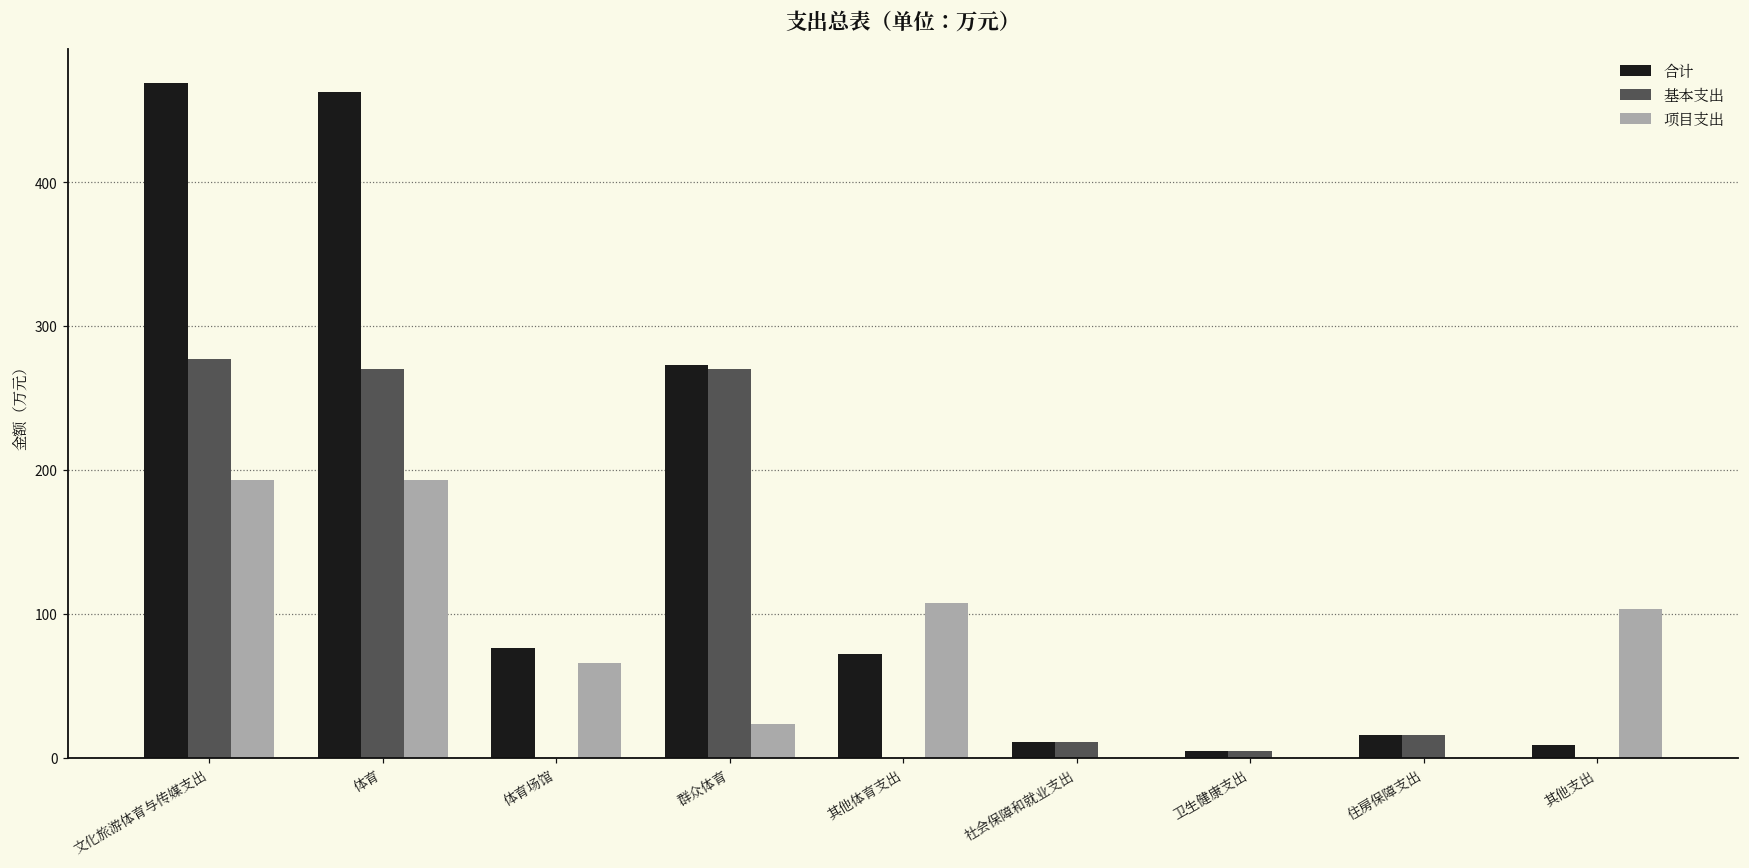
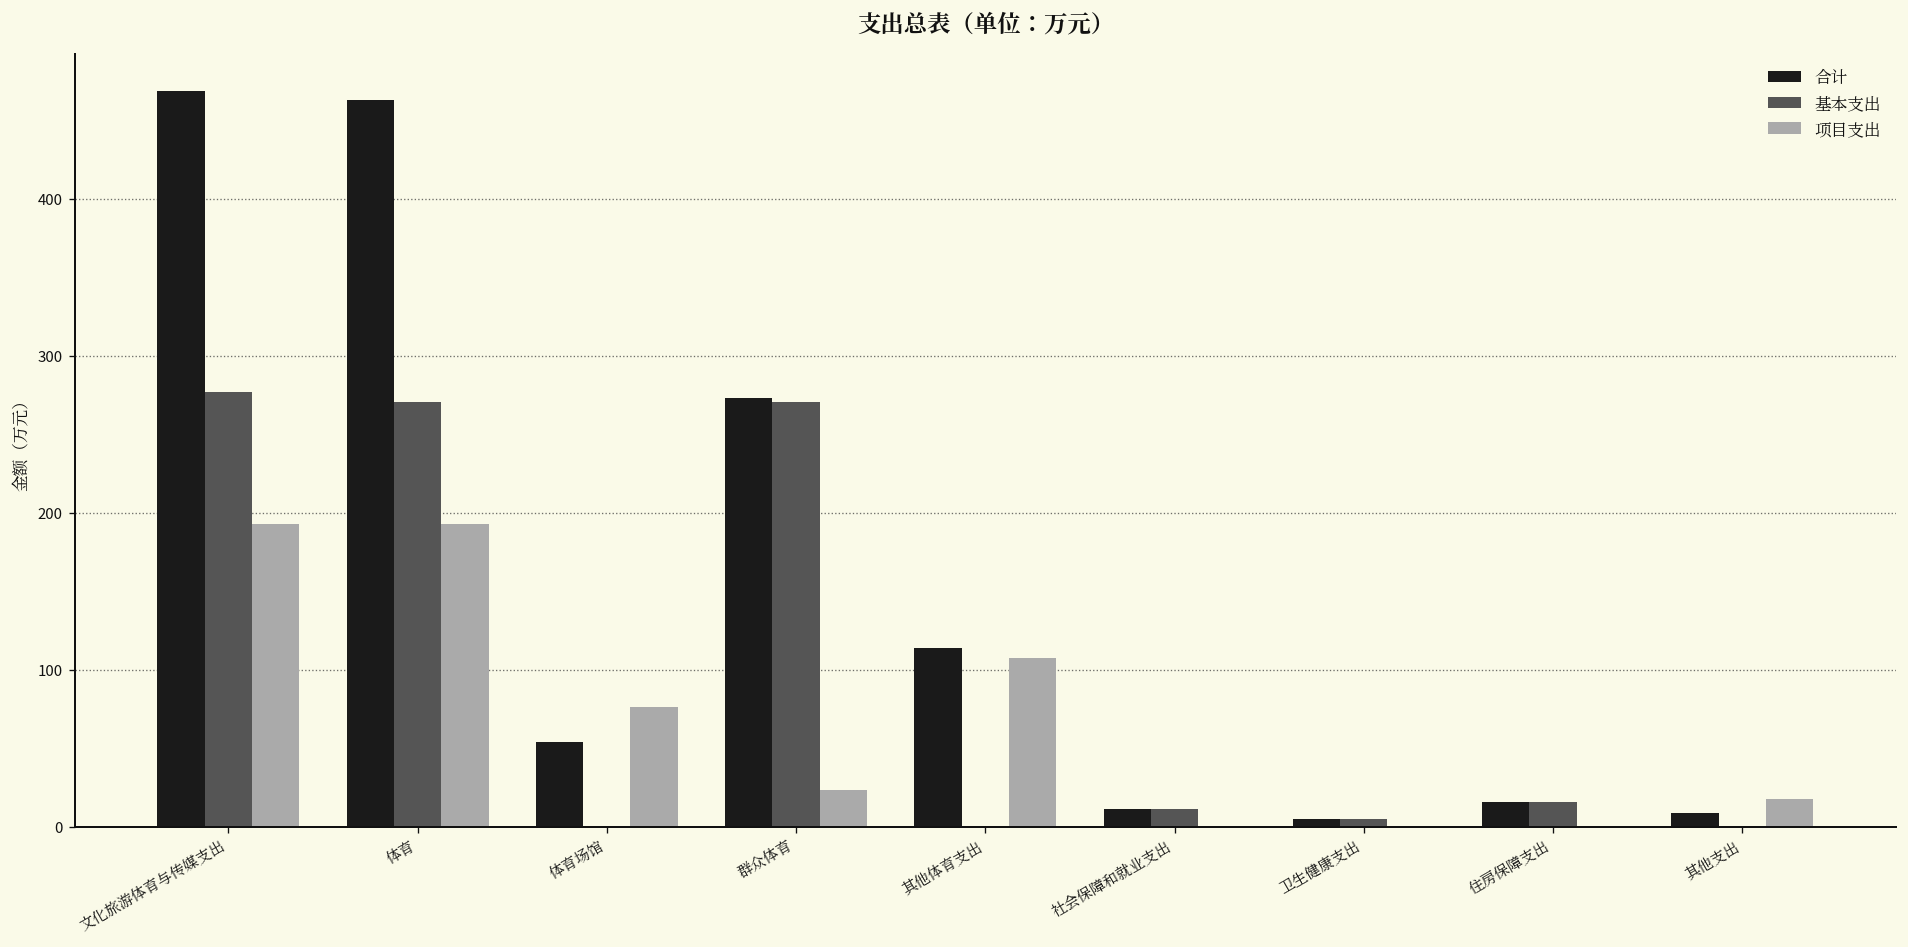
合计, 体育场馆: 76 -> 54
项目支出, 体育场馆: 65 -> 76
合计, 其他体育支出: 72 -> 114
项目支出, 其他支出: 103 -> 17
